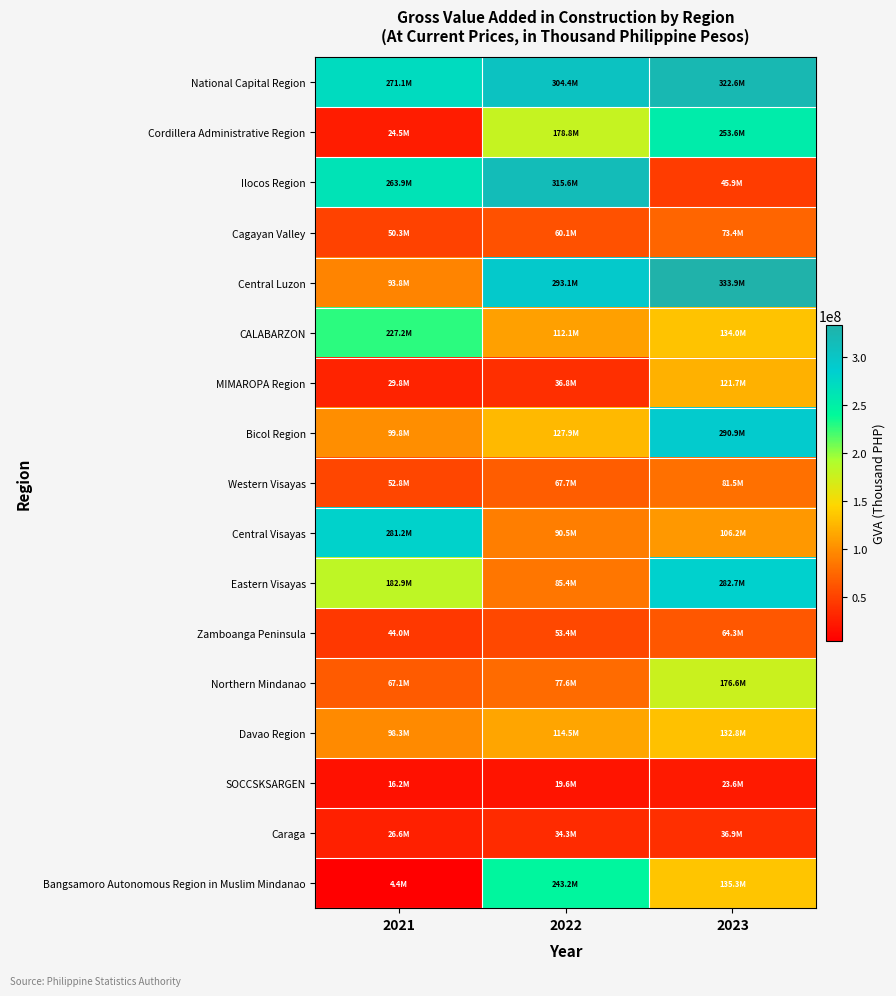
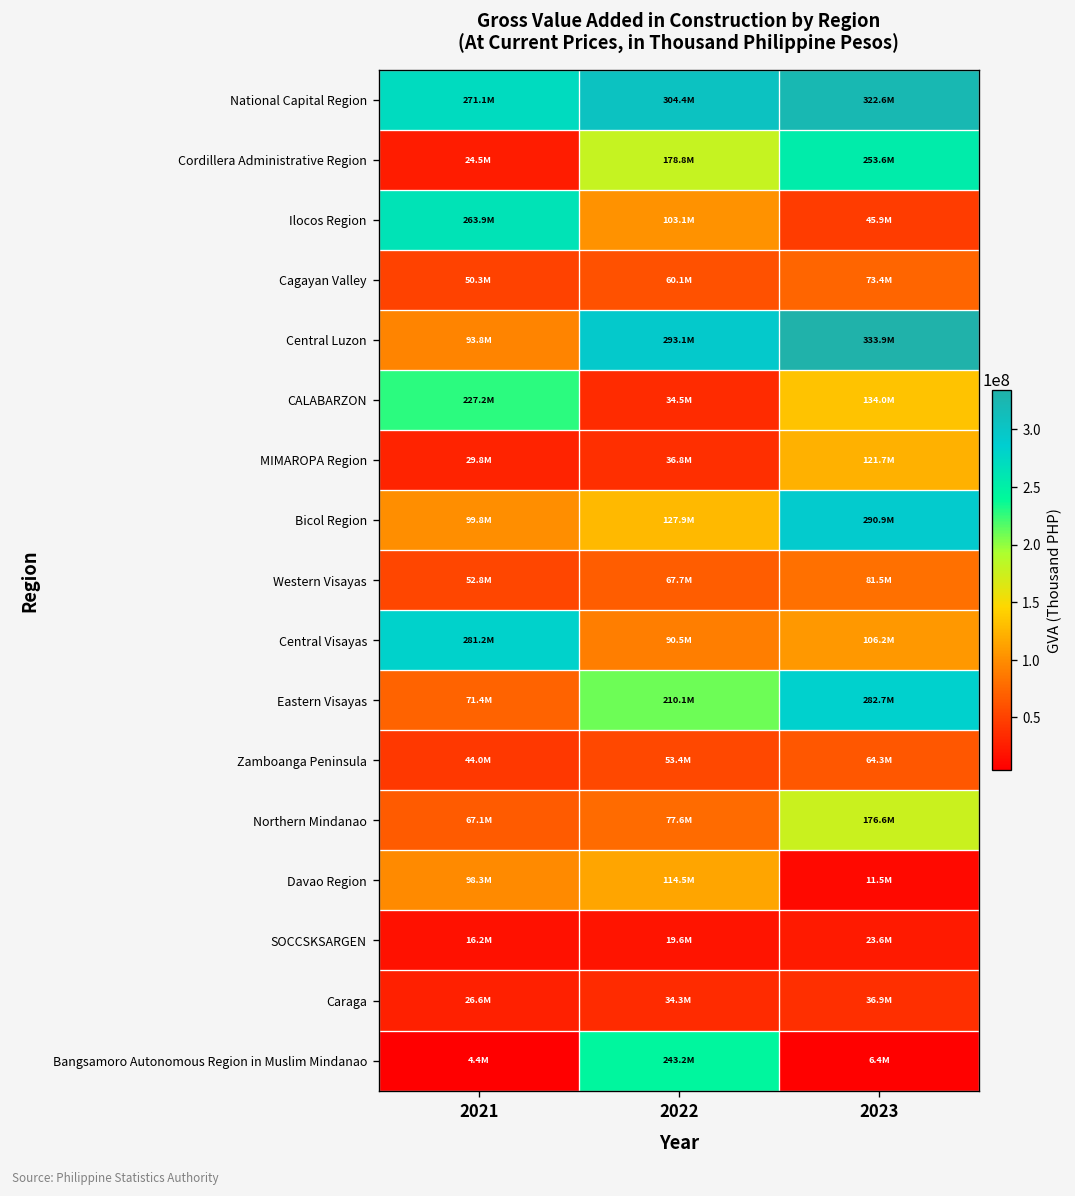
Ilocos Region, 2022: 315.6M -> 103.1M
CALABARZON, 2022: 112.1M -> 34.5M
Eastern Visayas, 2021: 182.9M -> 71.4M
Eastern Visayas, 2022: 85.4M -> 210.1M
Davao Region, 2023: 132.8M -> 11.5M
Bangsamoro Autonomous Region in Muslim Mindanao, 2023: 135.3M -> 6.4M
